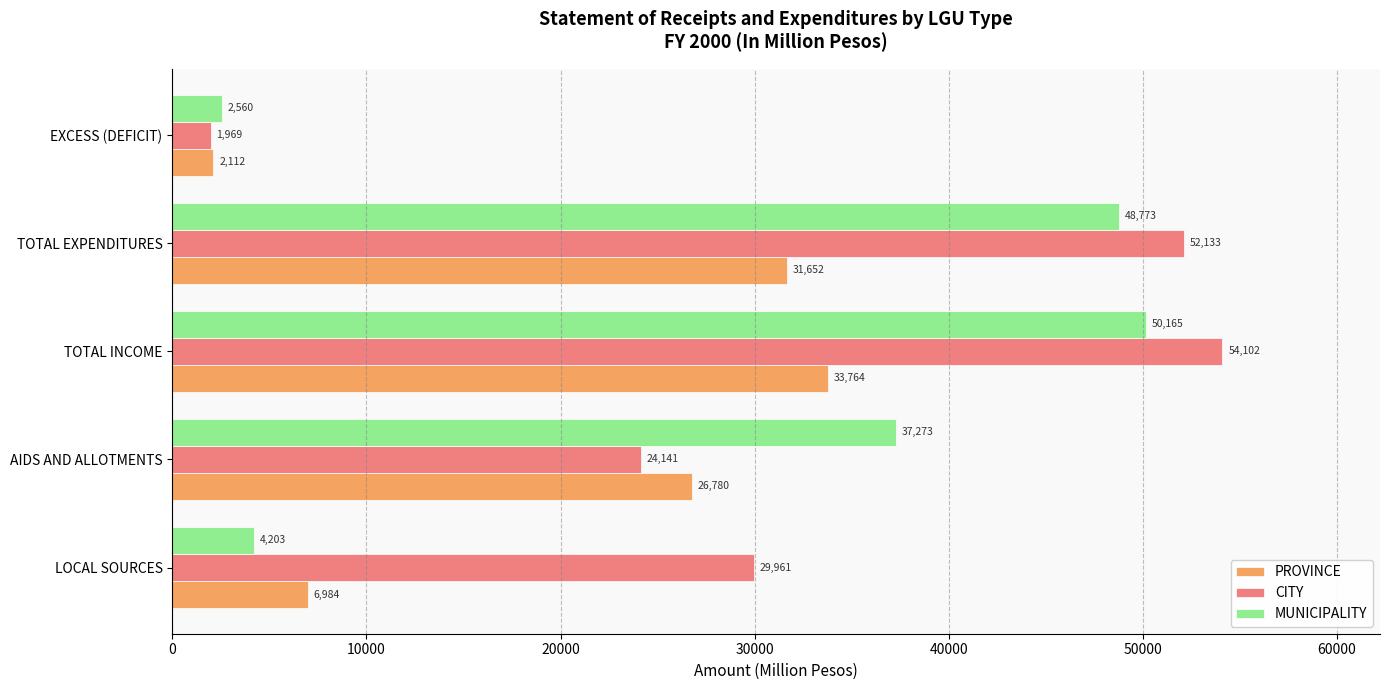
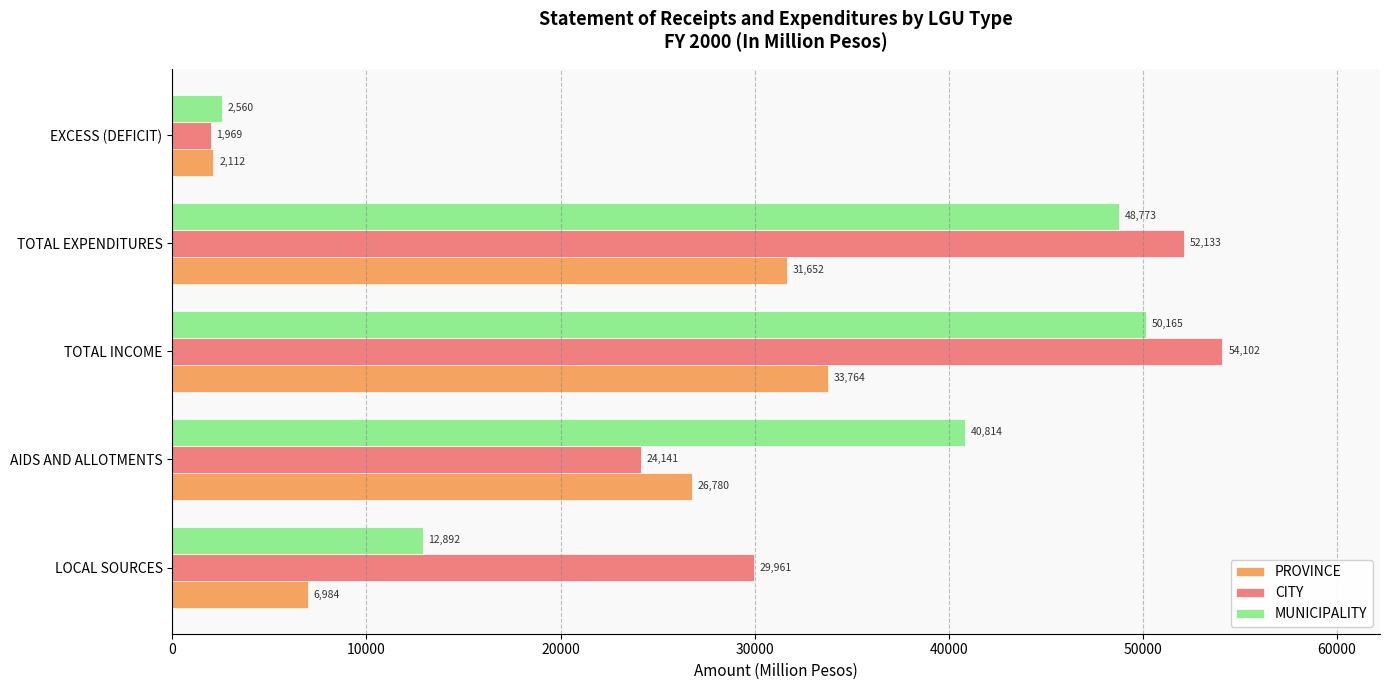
MUNICIPALITY, AIDS AND ALLOTMENTS: 37,273 -> 40,814
MUNICIPALITY, LOCAL SOURCES: 4,203 -> 12,892
